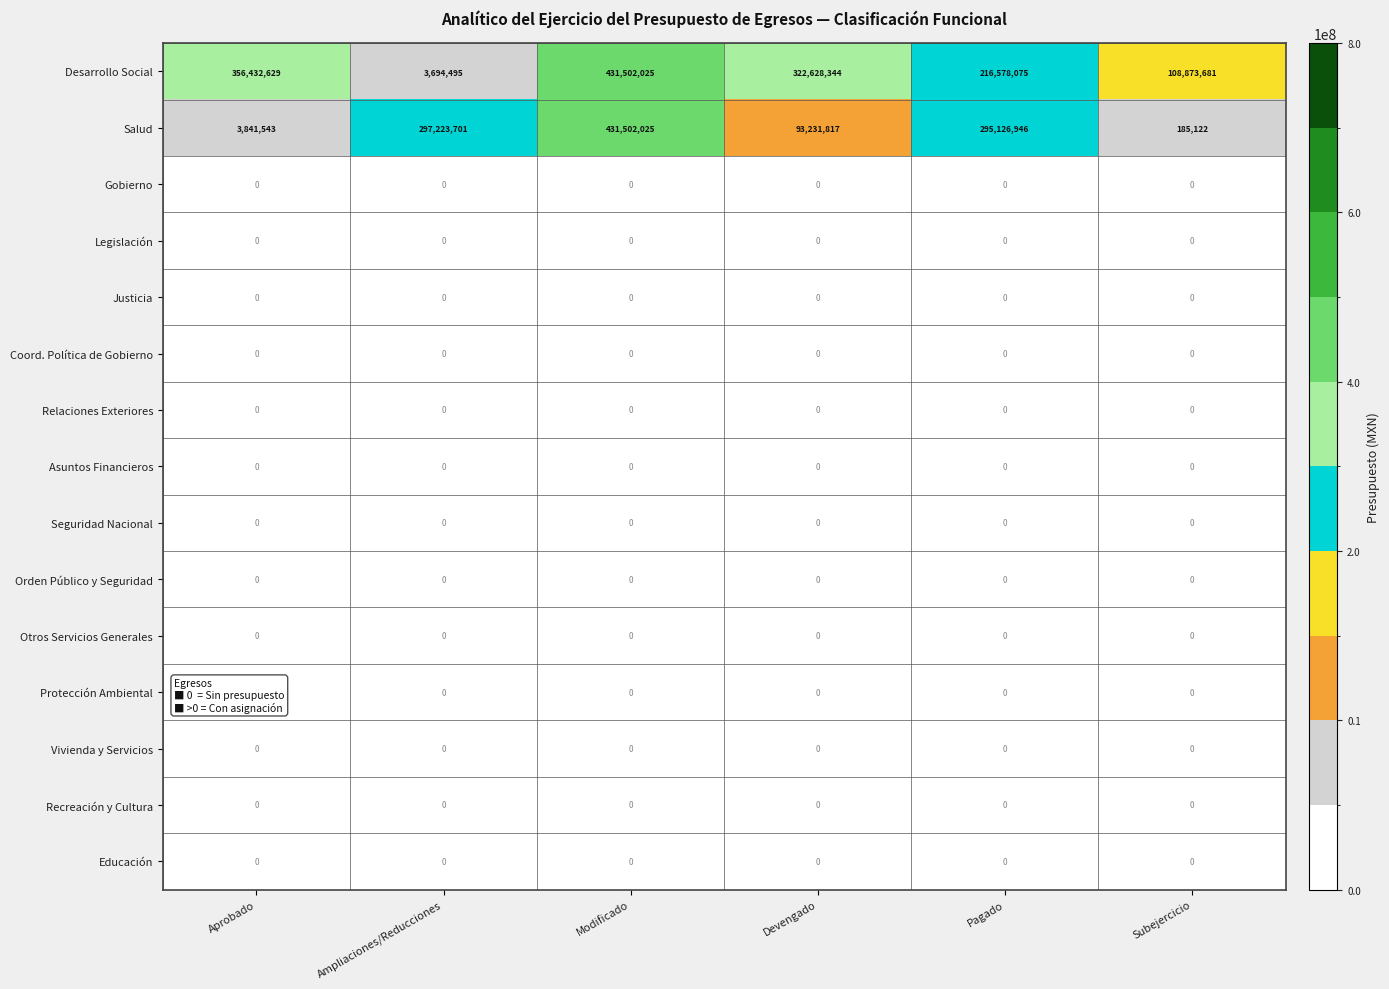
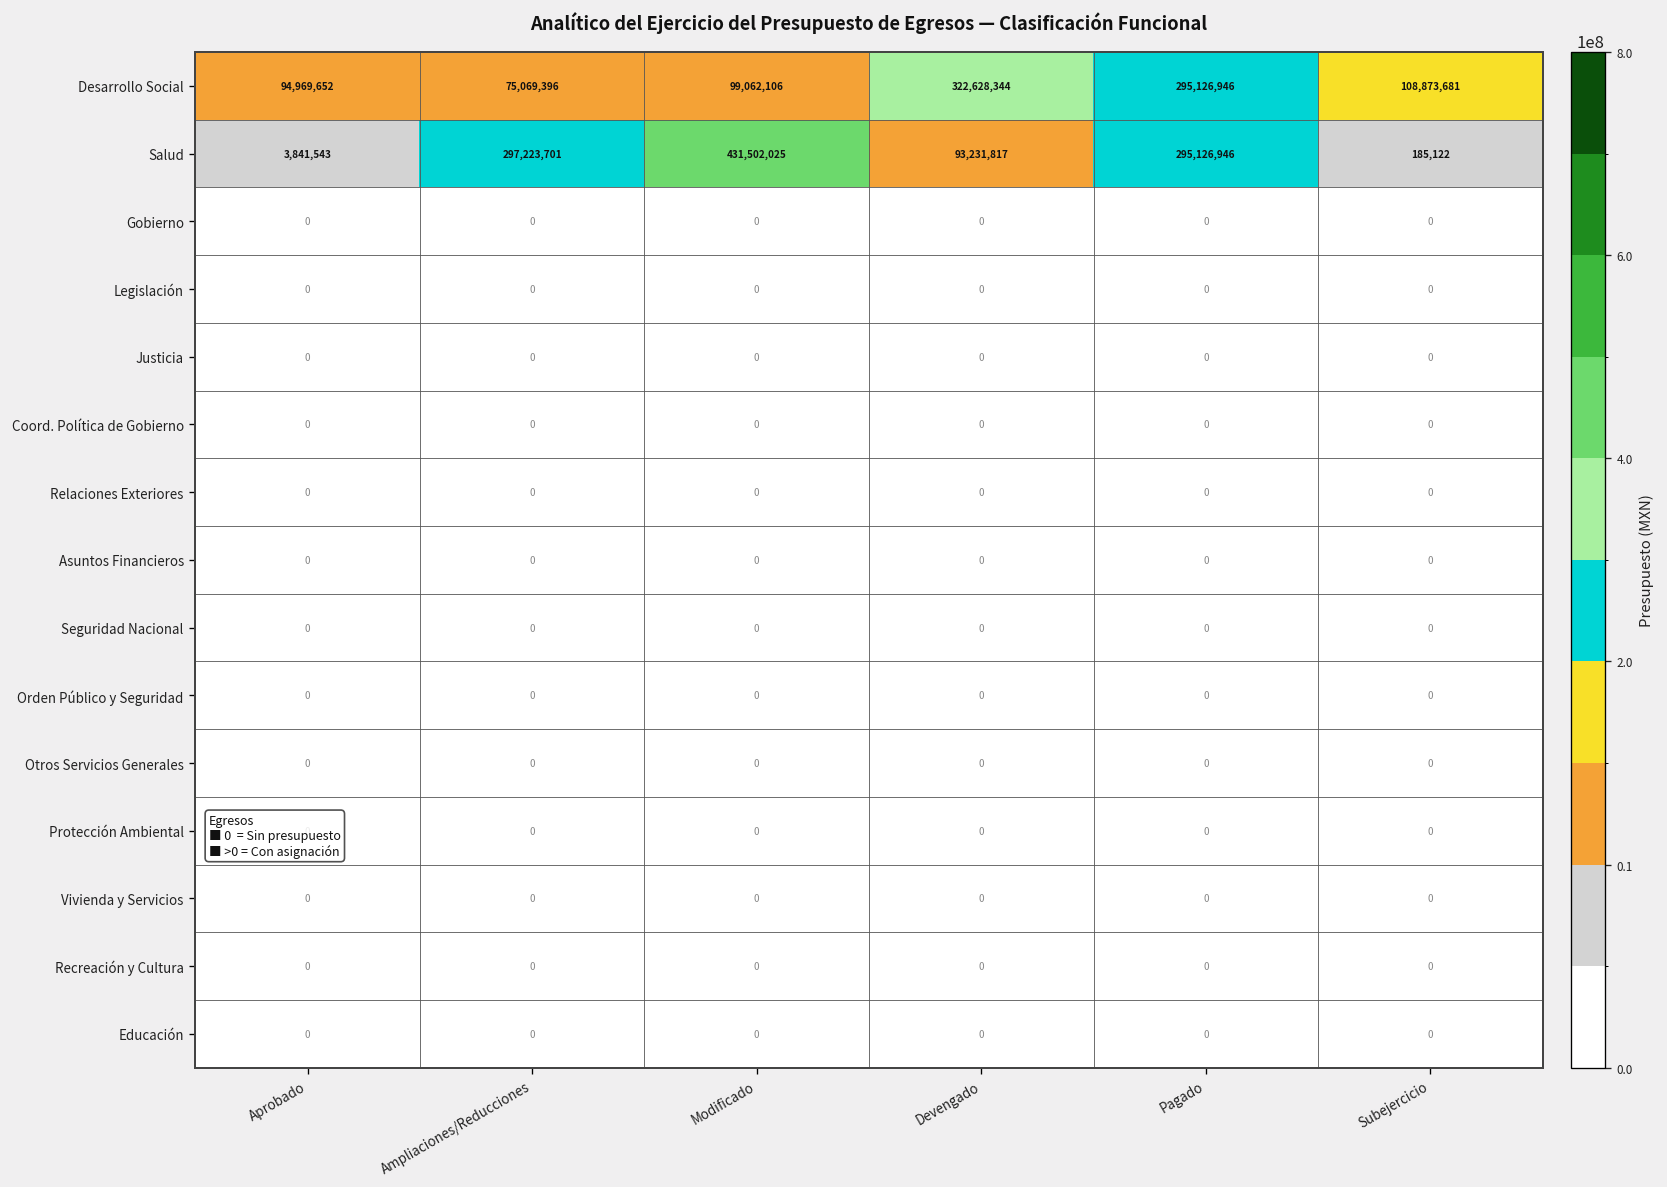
Desarrollo Social, Aprobado: 356,432,629 -> 94,969,652
Desarrollo Social, Ampliaciones/Reducciones: 3,694,495 -> 75,069,396
Desarrollo Social, Modificado: 431,502,025 -> 99,062,106
Desarrollo Social, Pagado: 216,578,075 -> 295,126,946
